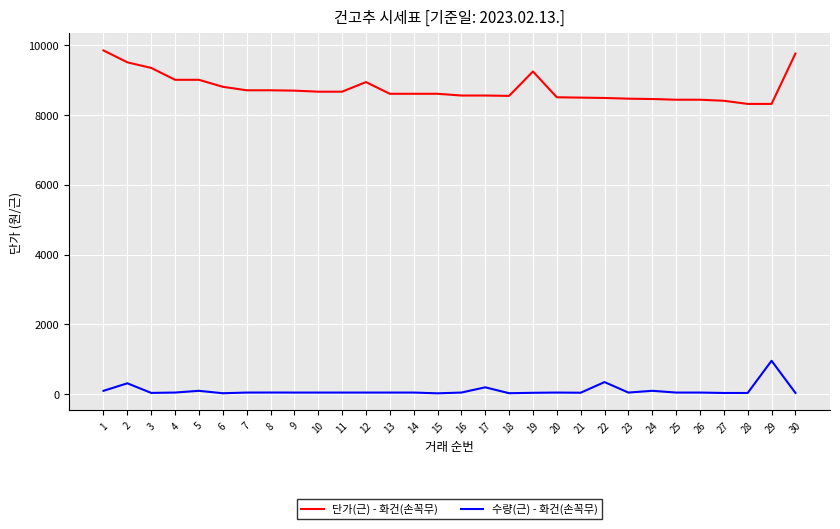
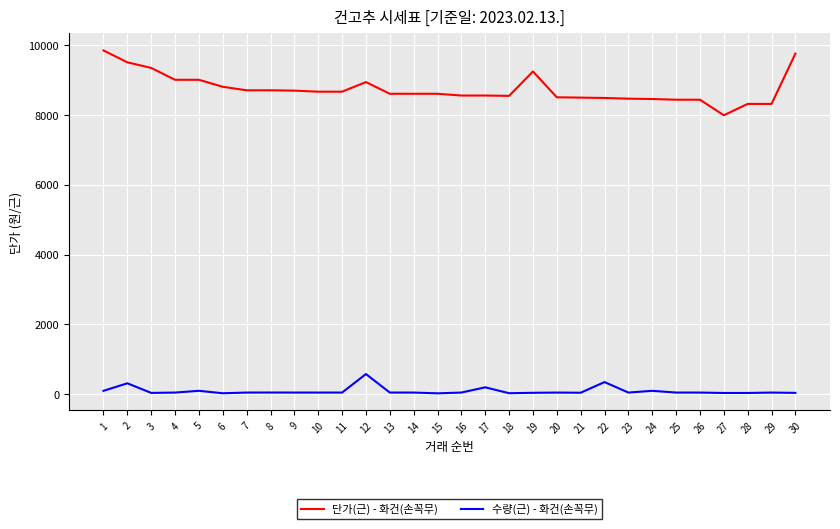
수량(근) - 화건(손꼭무), 12: 100 -> 600
단가(근) - 화건(손꼭무), 27: 8400 -> 8000
수량(근) - 화건(손꼭무), 29: 1000 -> 100
